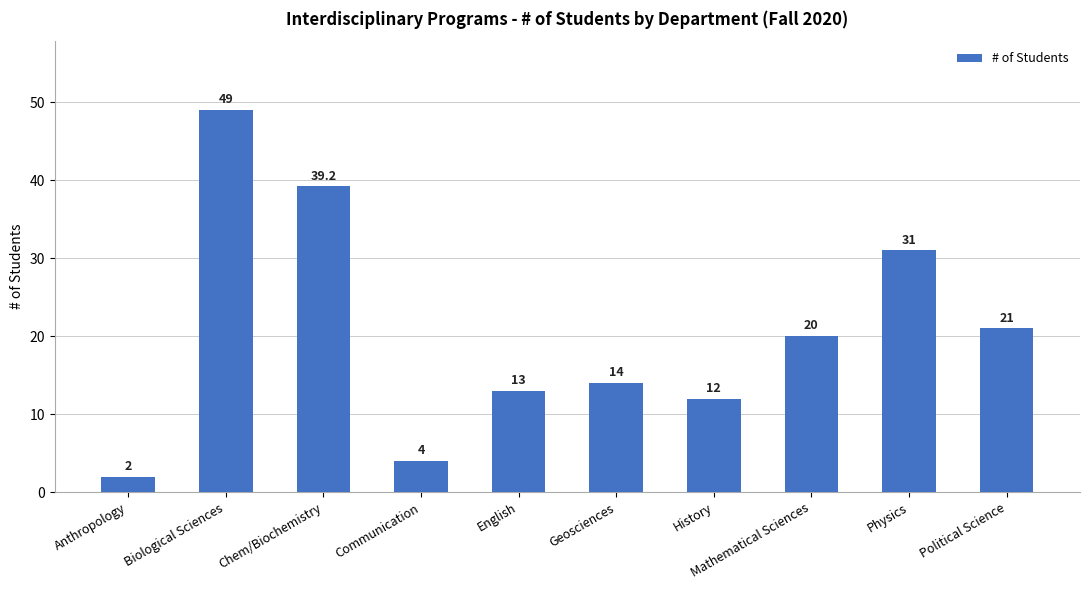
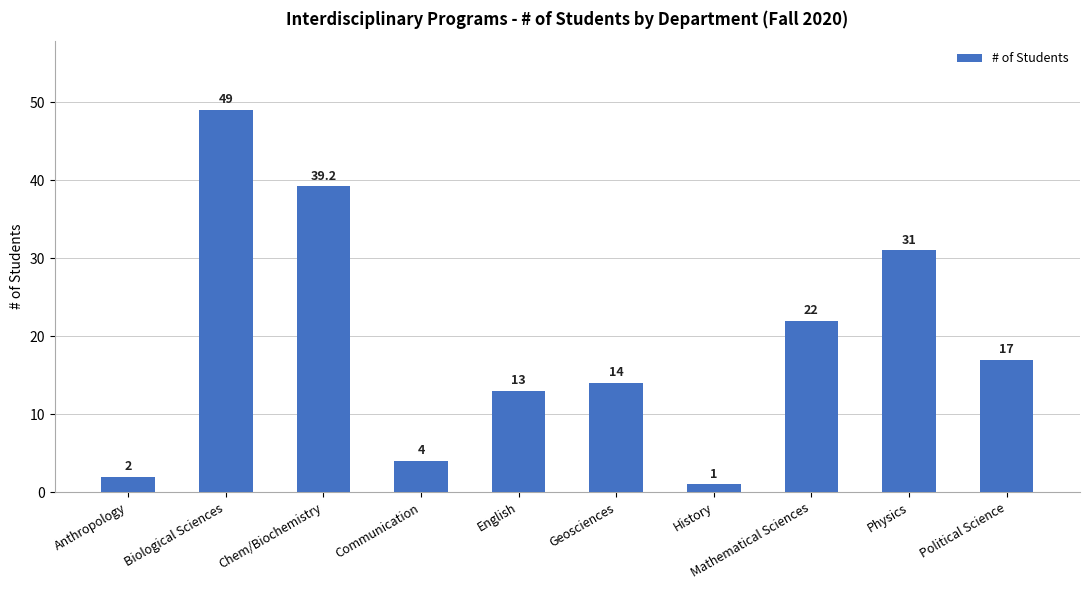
History: 12 -> 1
Mathematical Sciences: 20 -> 22
Political Science: 21 -> 17
